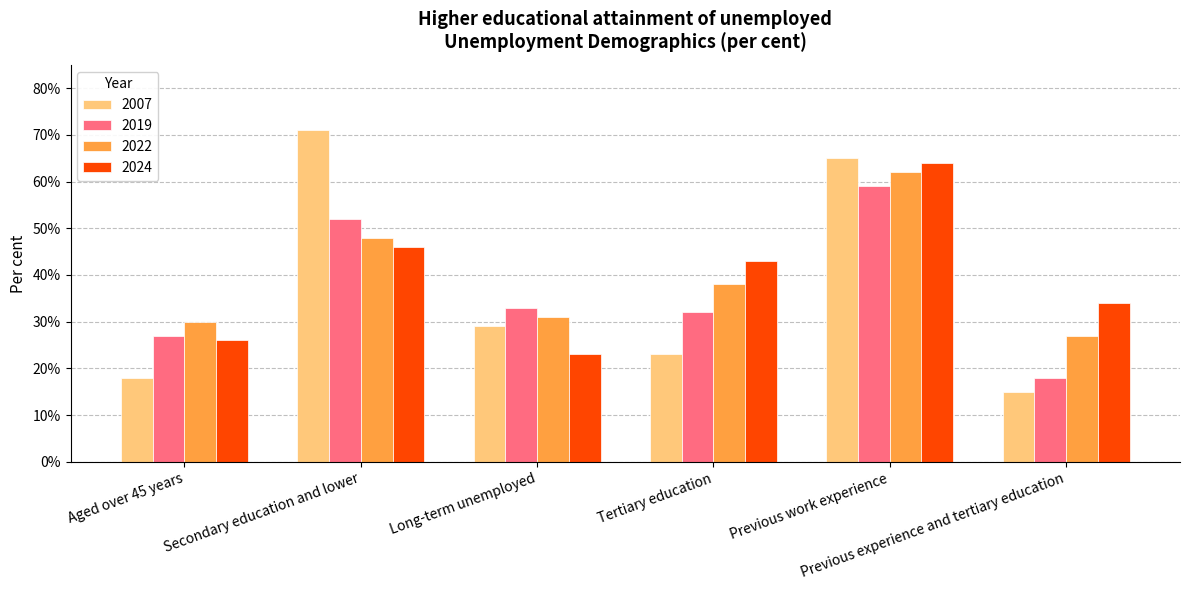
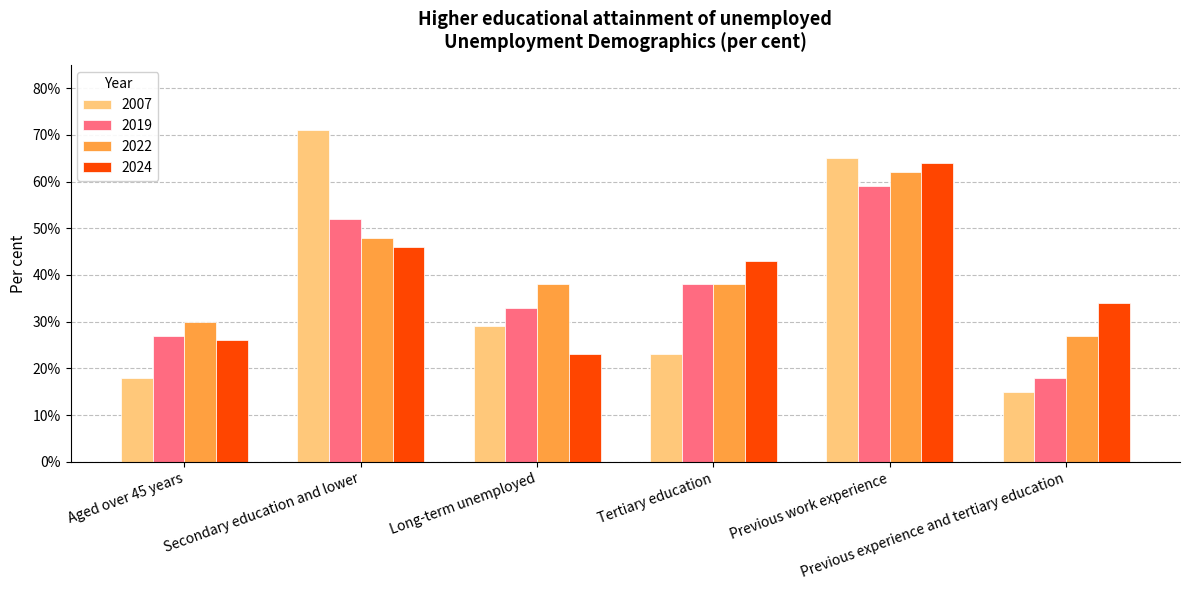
2022, Long-term unemployed: 31% -> 38%
2019, Tertiary education: 32% -> 38%
